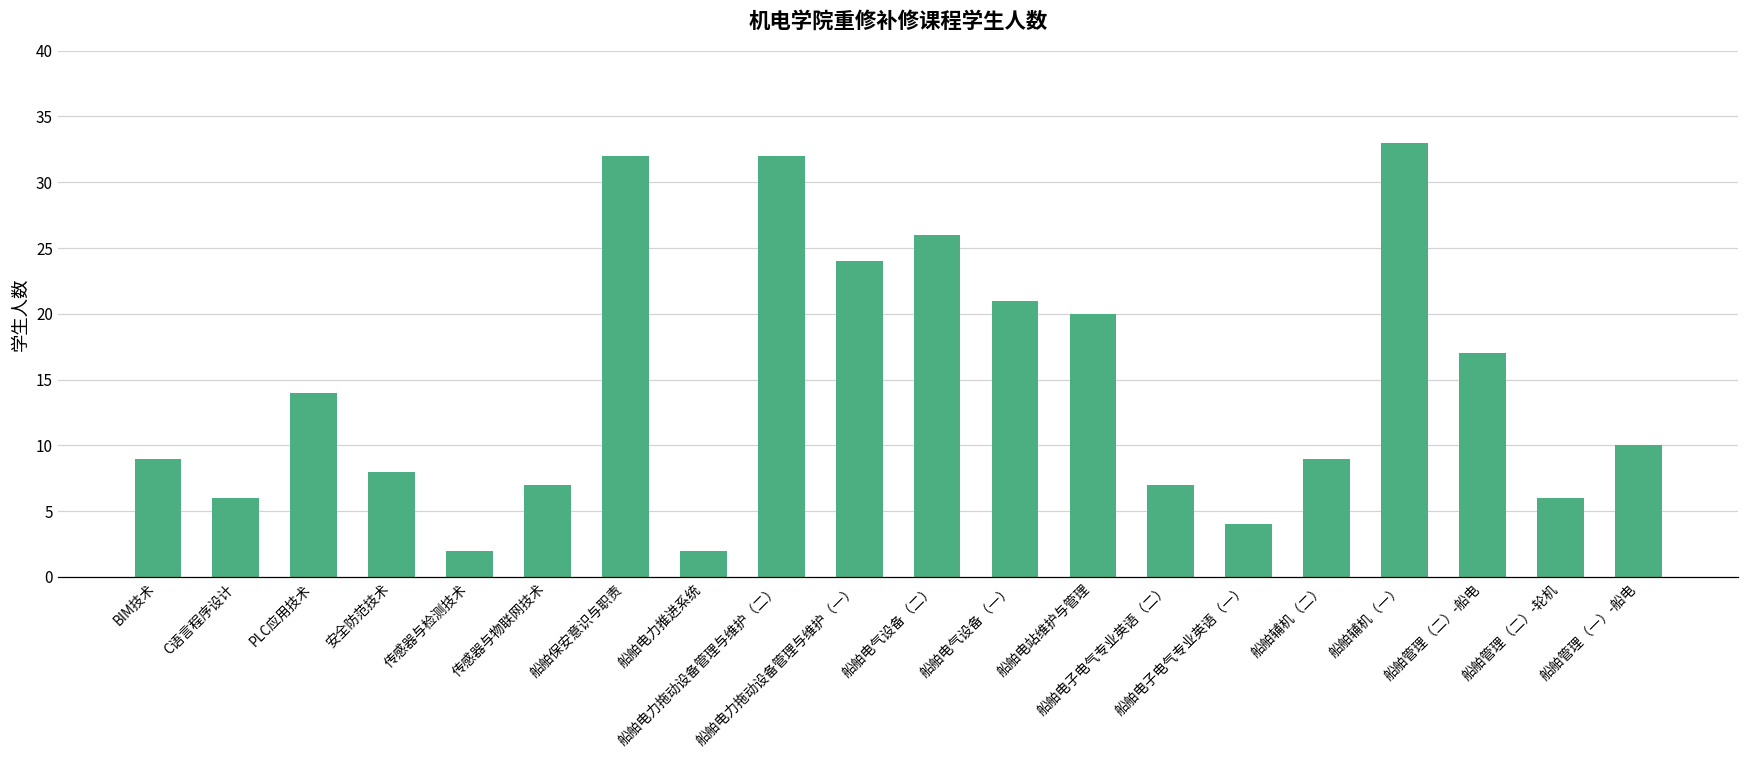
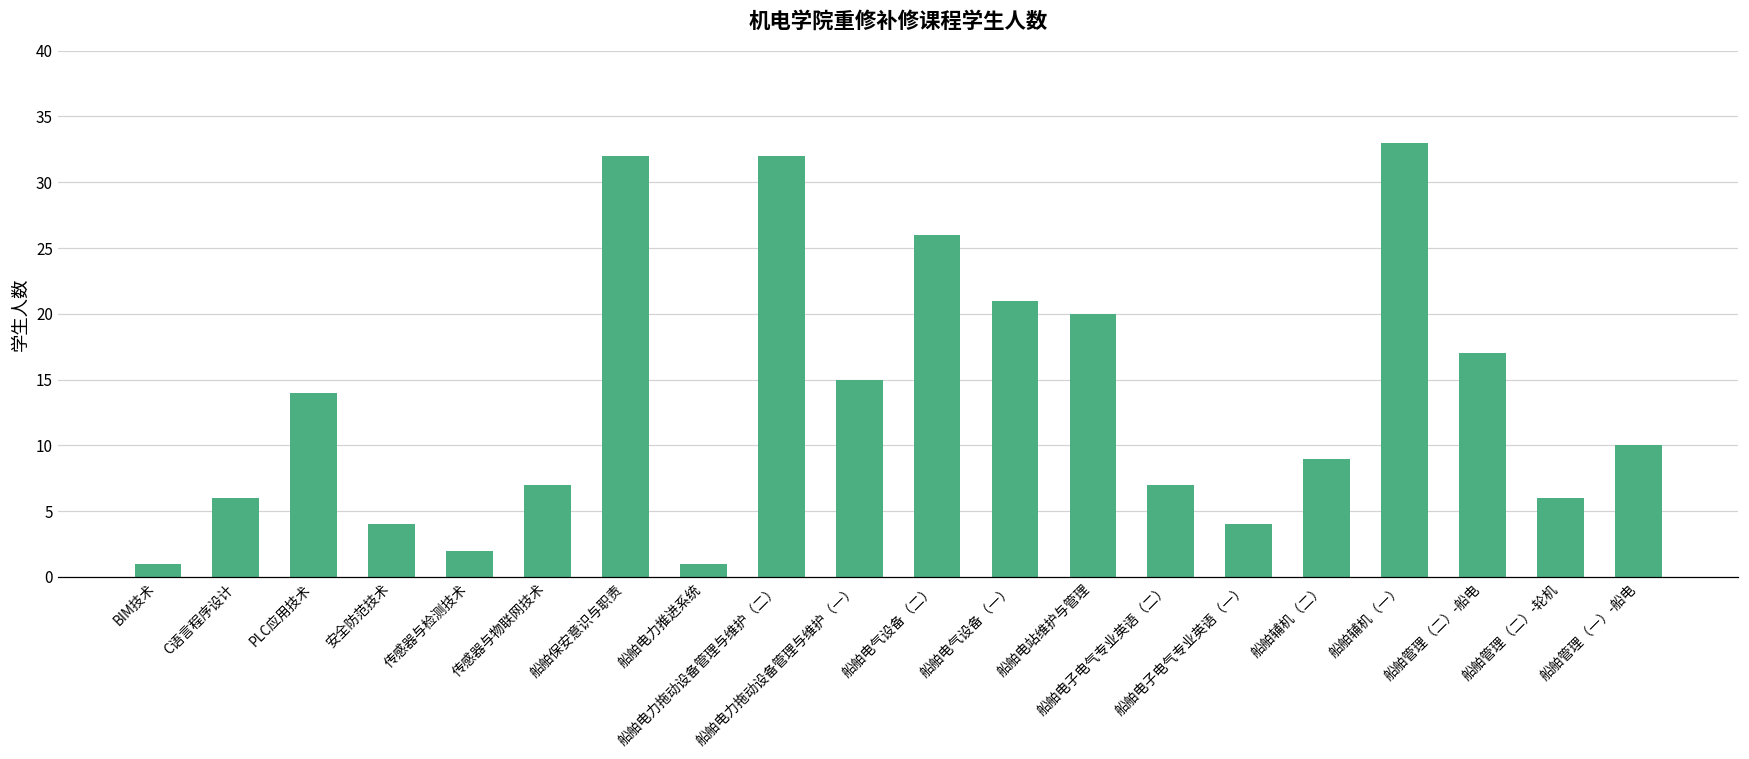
BIM技术: 9 -> 1
安全防范技术: 8 -> 4
船舶电力推进系统: 2 -> 1
船舶电力拖动设备管理与维护（一）: 24 -> 15
